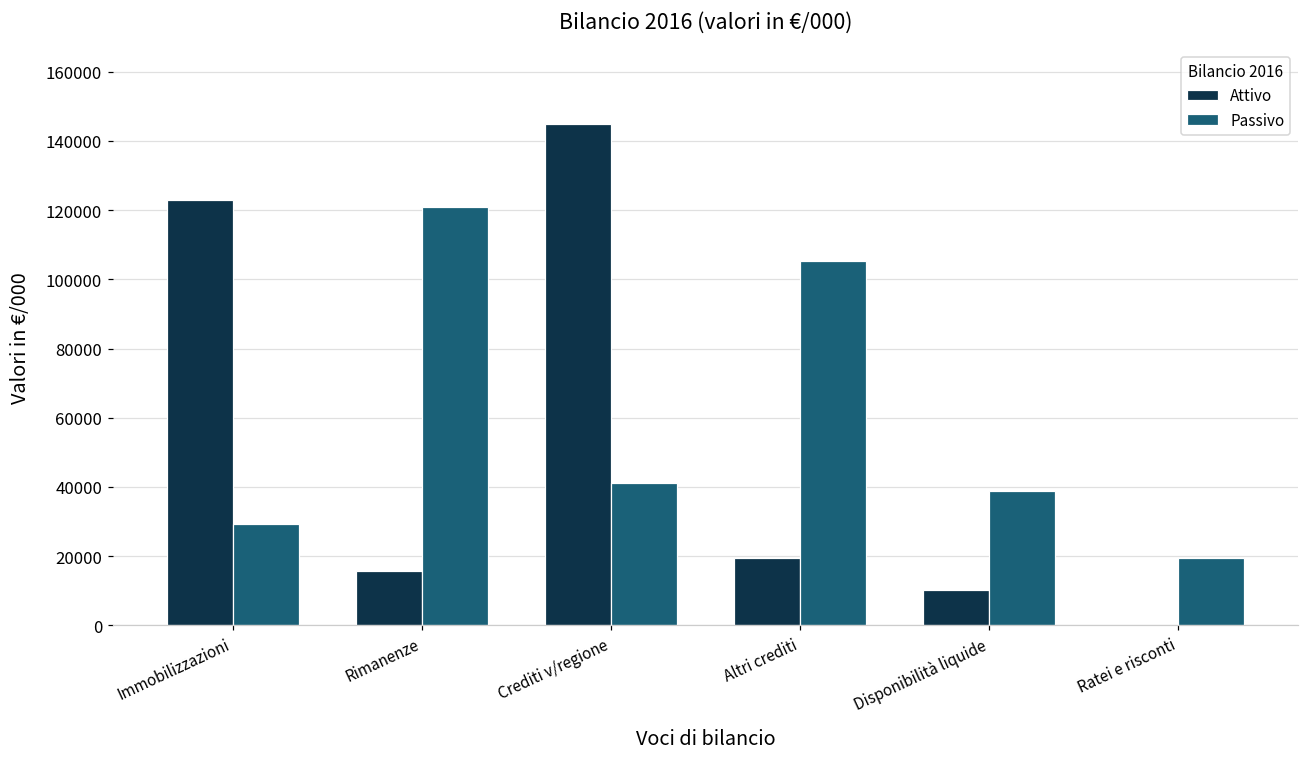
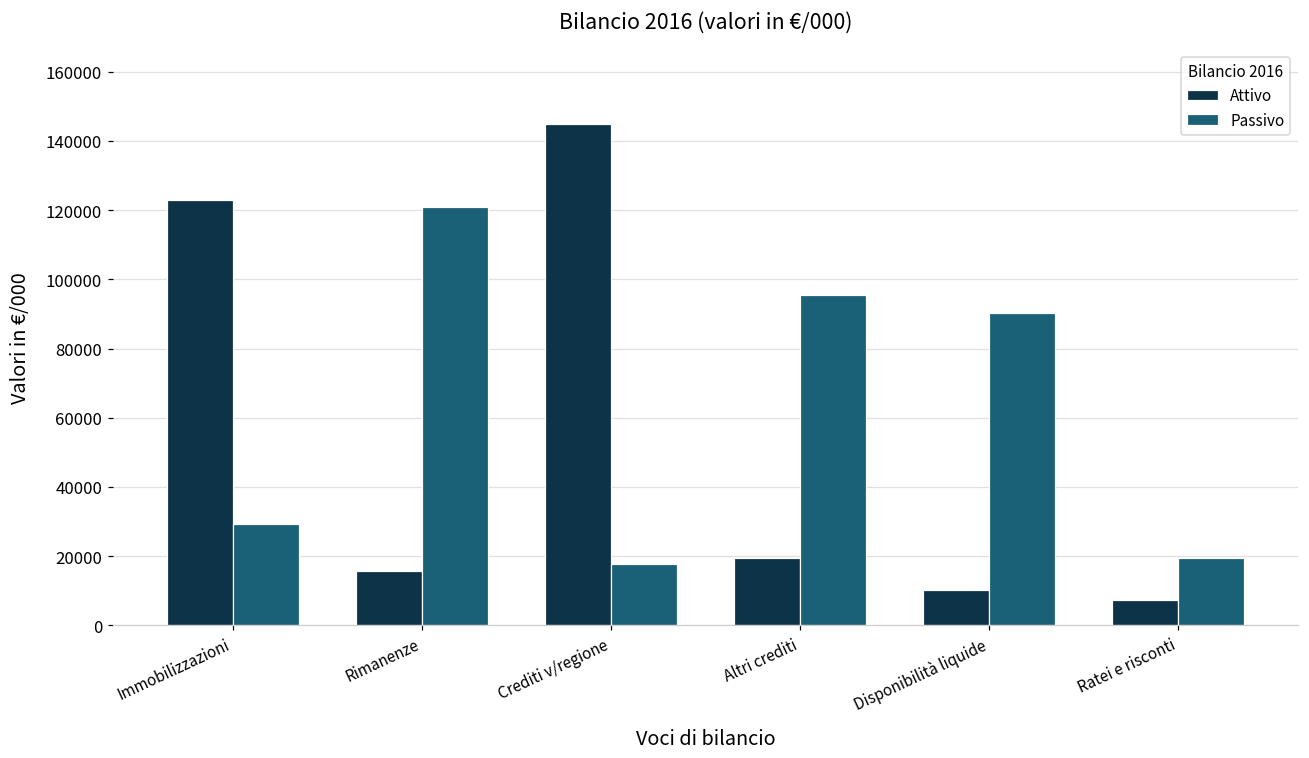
Passivo, Crediti v/regione: 41000 -> 18000
Passivo, Altri crediti: 105000 -> 95000
Passivo, Disponibilità liquide: 39000 -> 90000
Attivo, Ratei e risconti: 0 -> 7000
